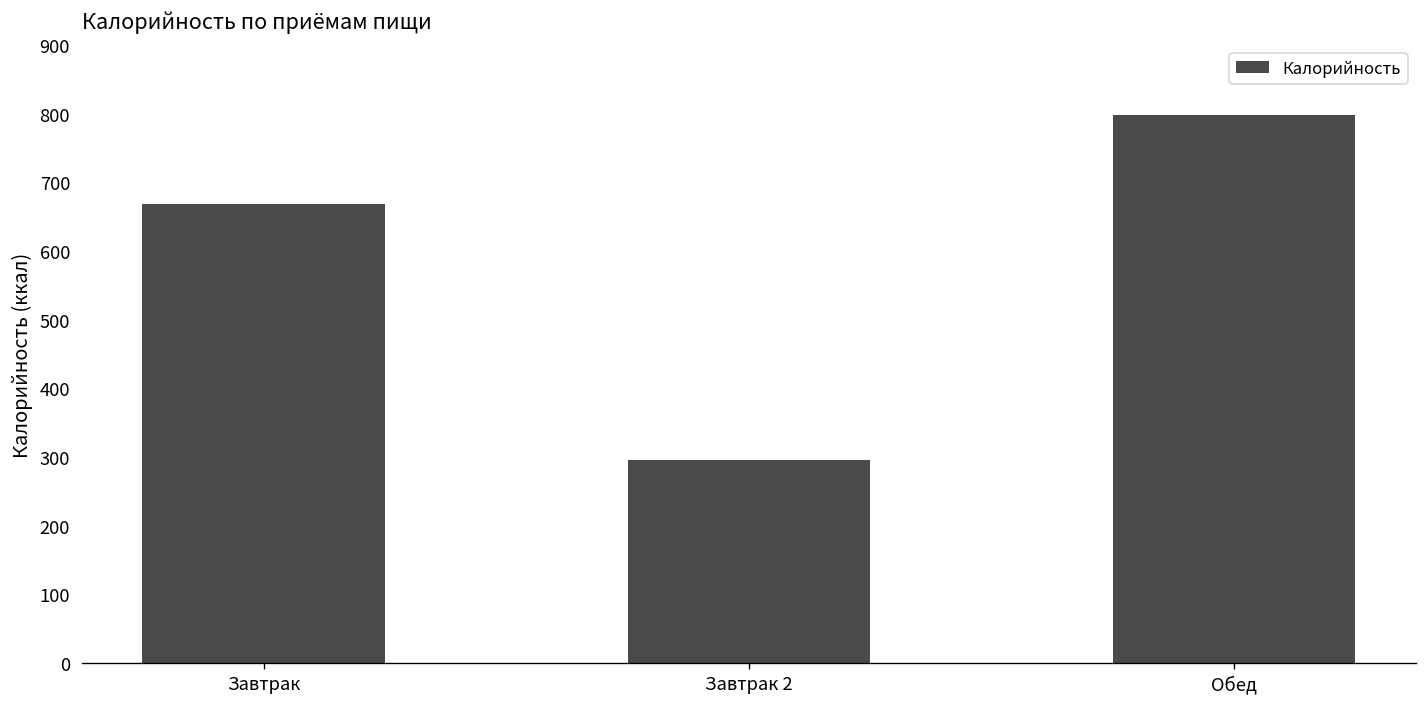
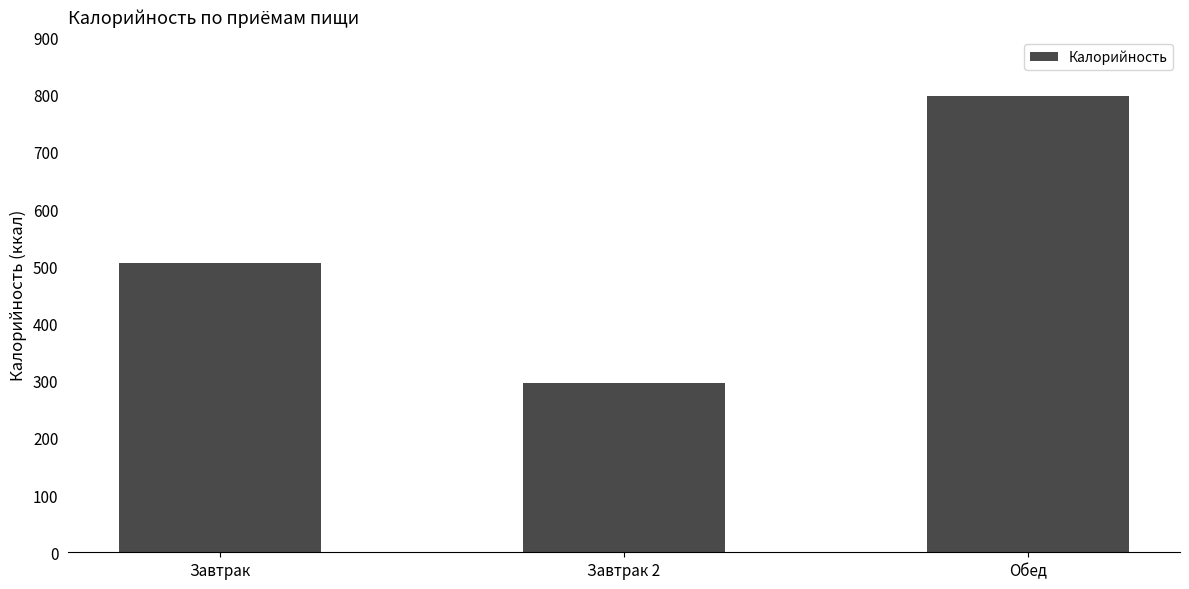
Завтрак: 670 -> 510
